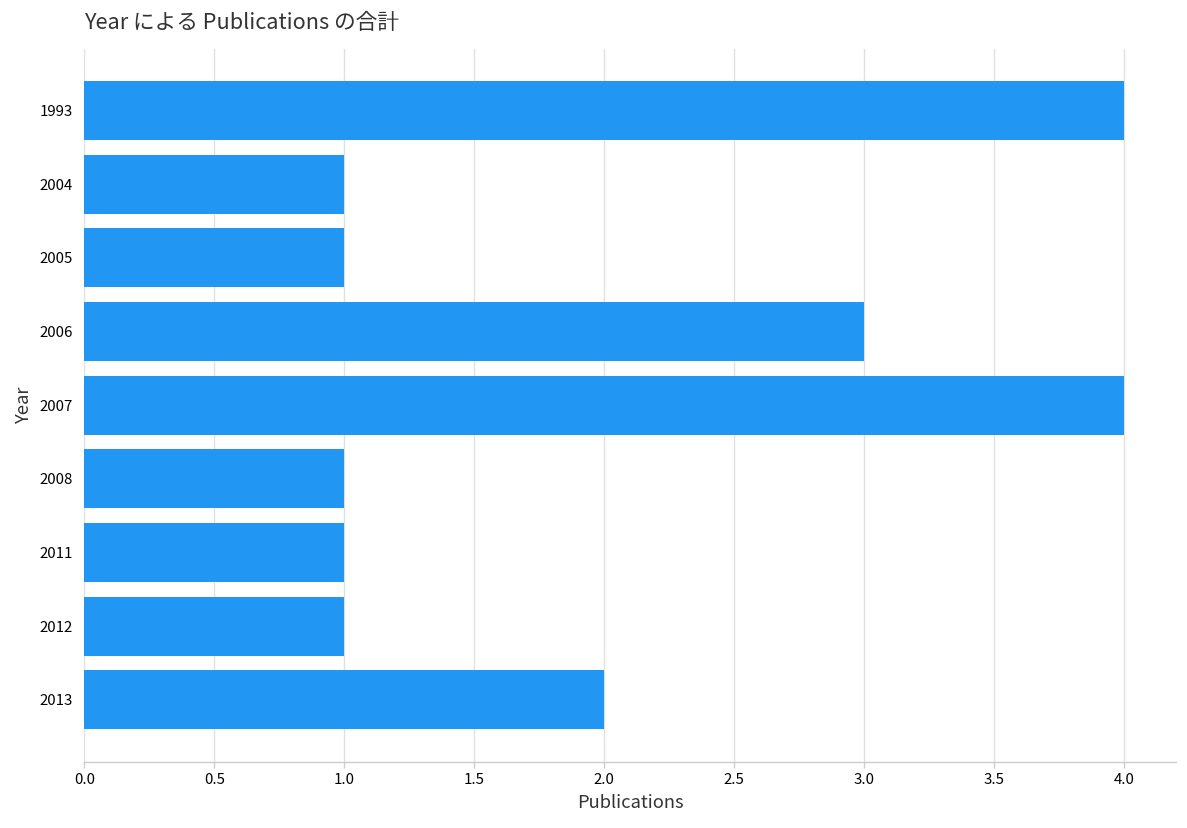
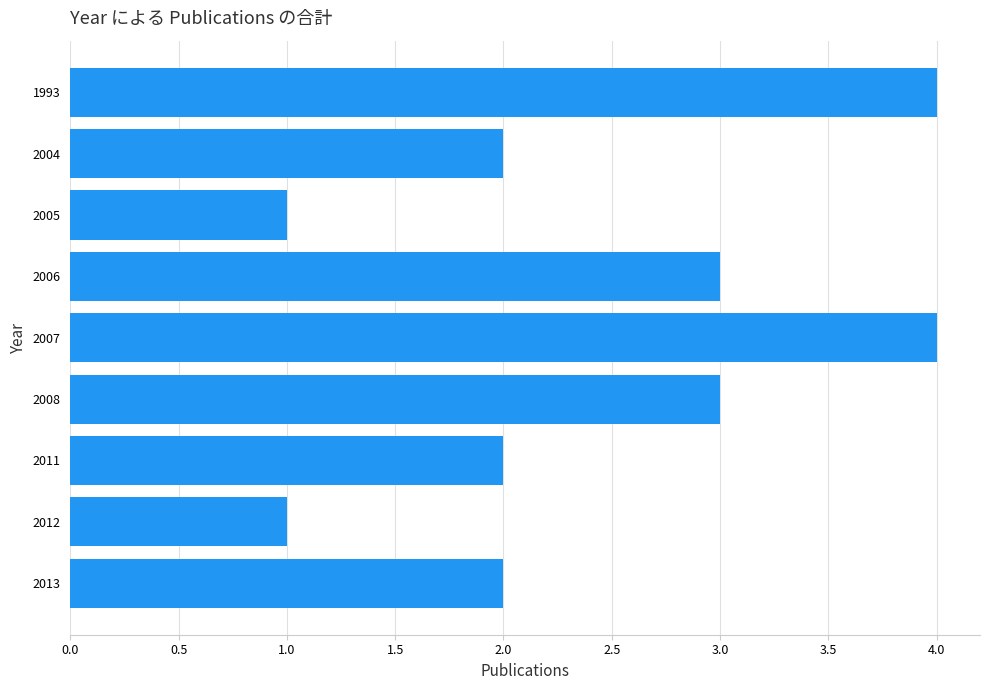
2004: 1 -> 2
2008: 1 -> 3
2011: 1 -> 2
